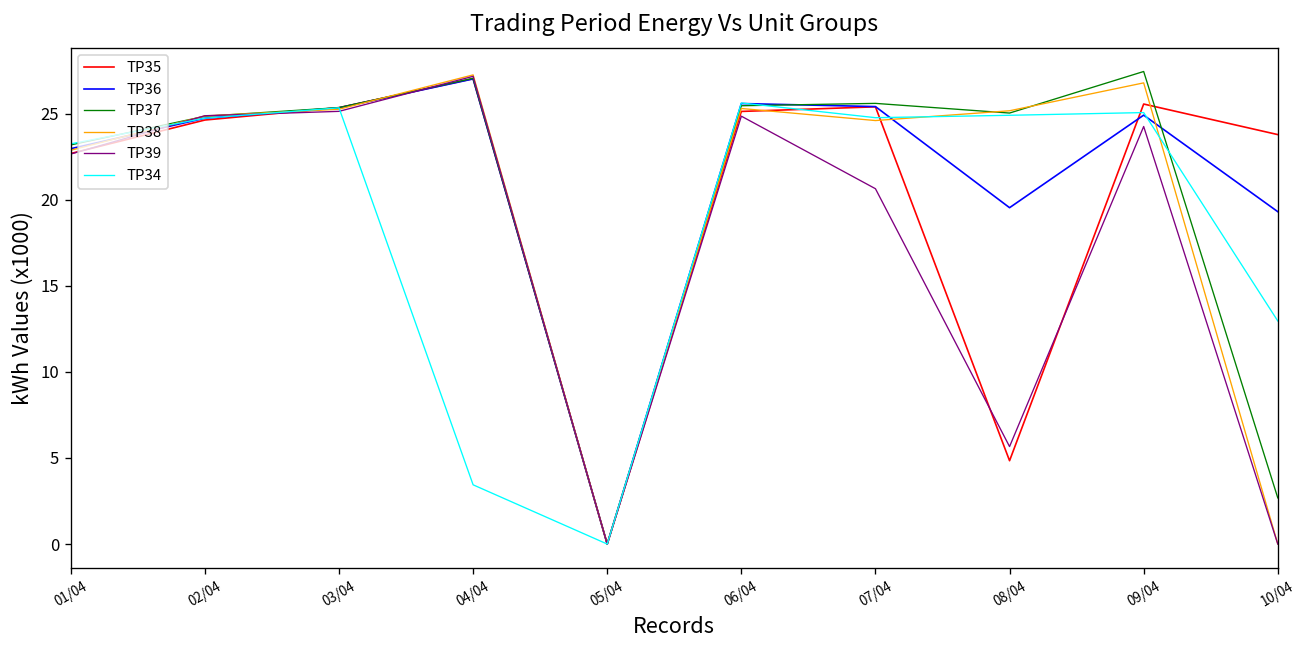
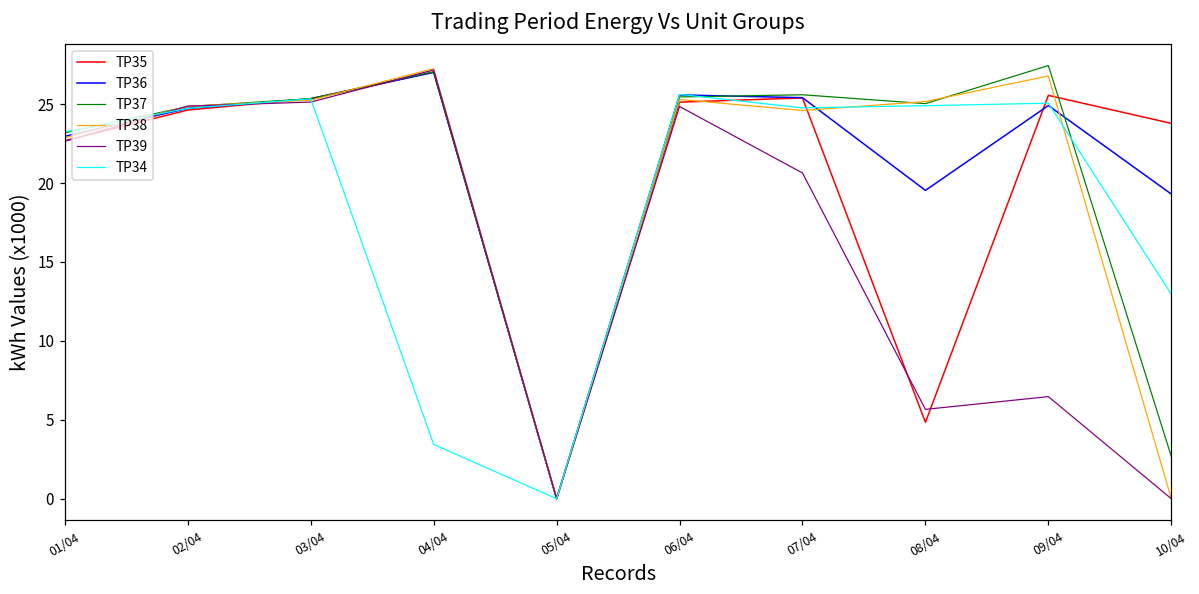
TP39, 09/04: 24.3 -> 6.5
